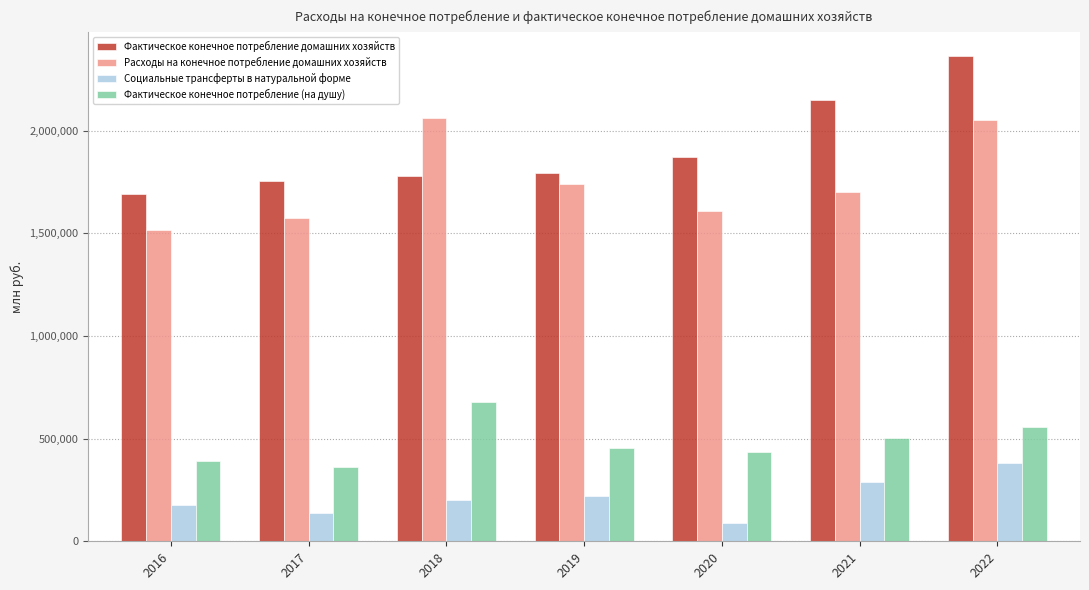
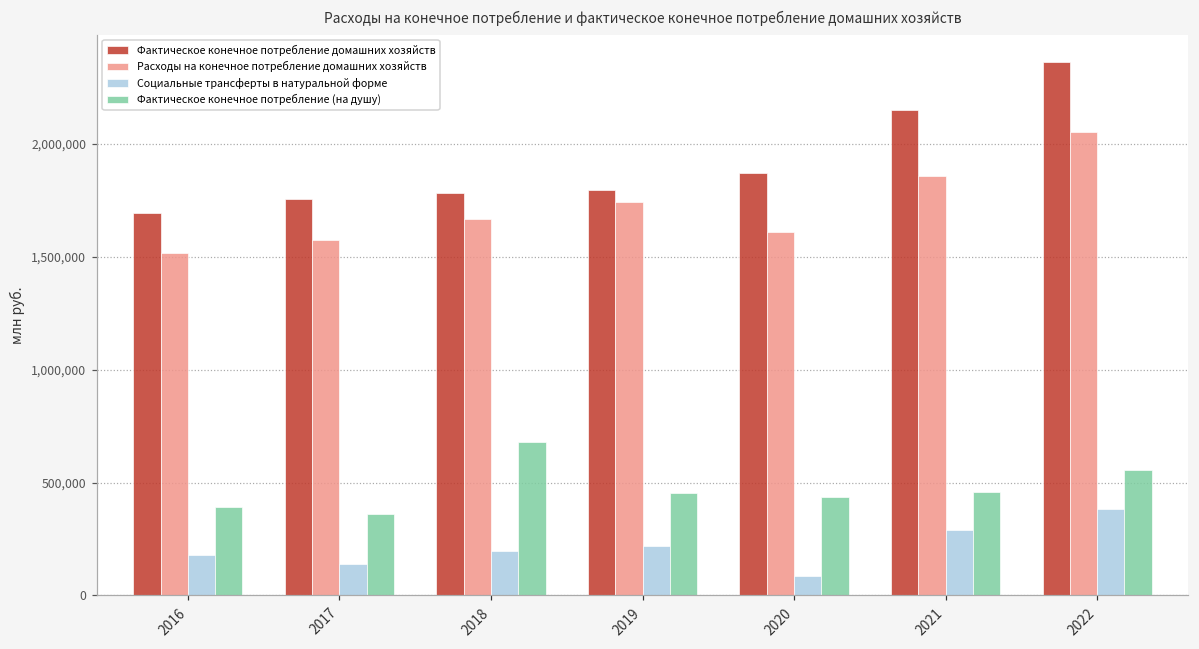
Расходы на конечное потребление домашних хозяйств, 2018: 2,060,000 -> 1,670,000
Расходы на конечное потребление домашних хозяйств, 2021: 1,700,000 -> 1,860,000
Фактическое конечное потребление (на душу), 2021: 500,000 -> 460,000
